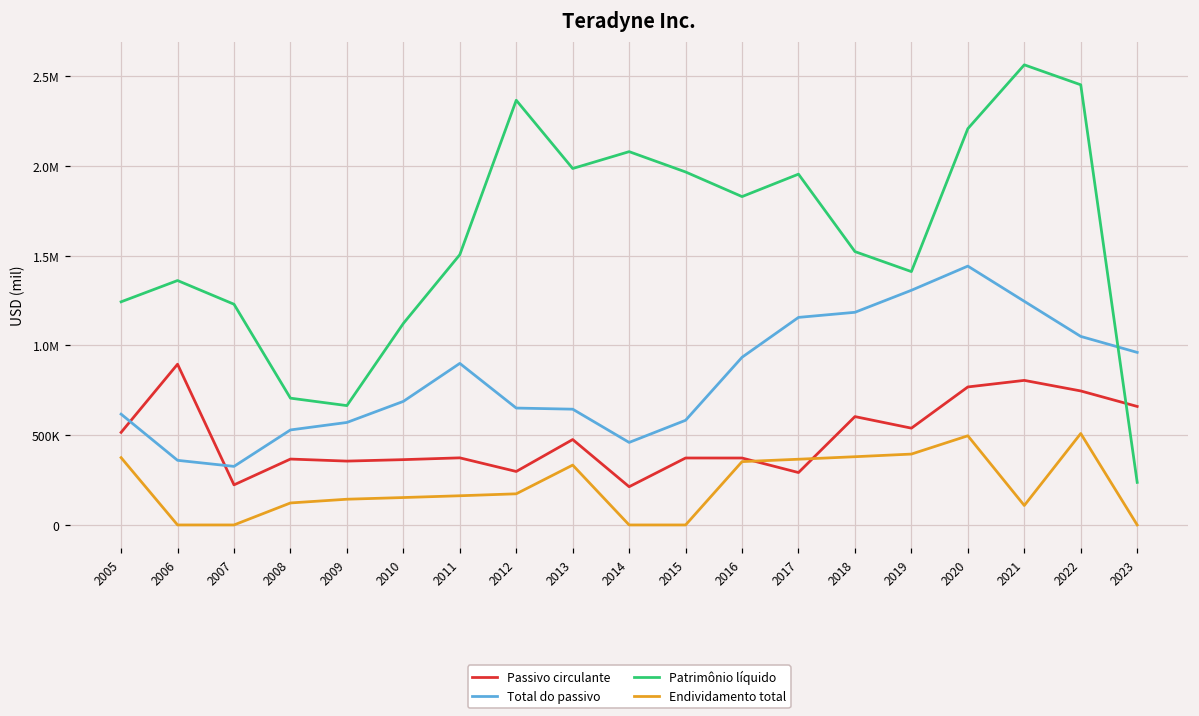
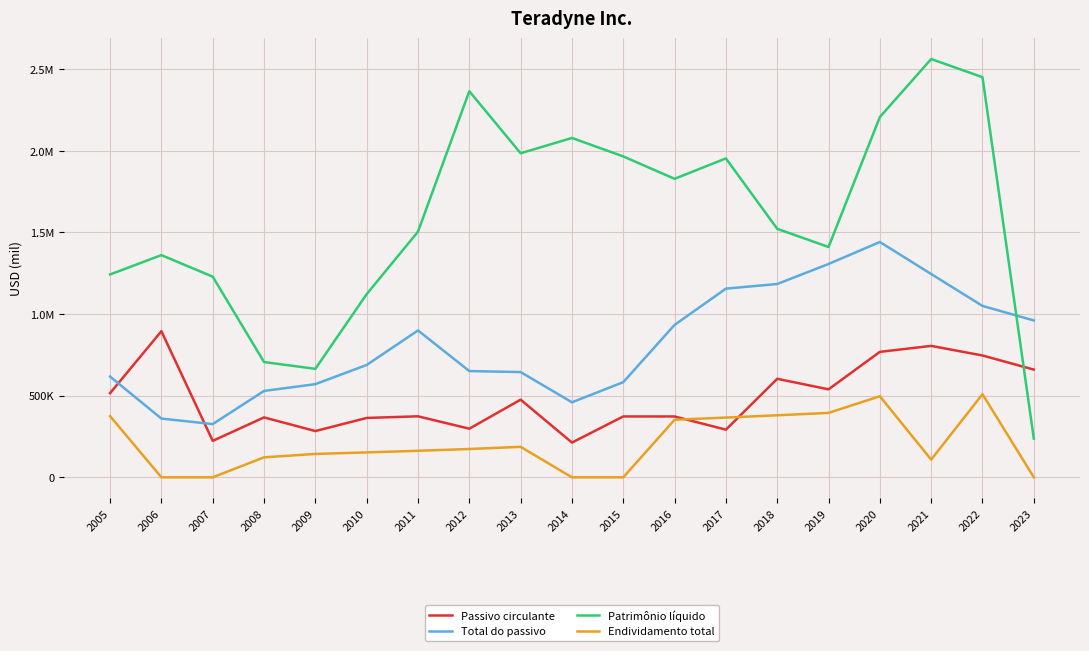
Passivo circulante, 2009: 360000 -> 280000
Endividamento total, 2013: 330000 -> 190000
